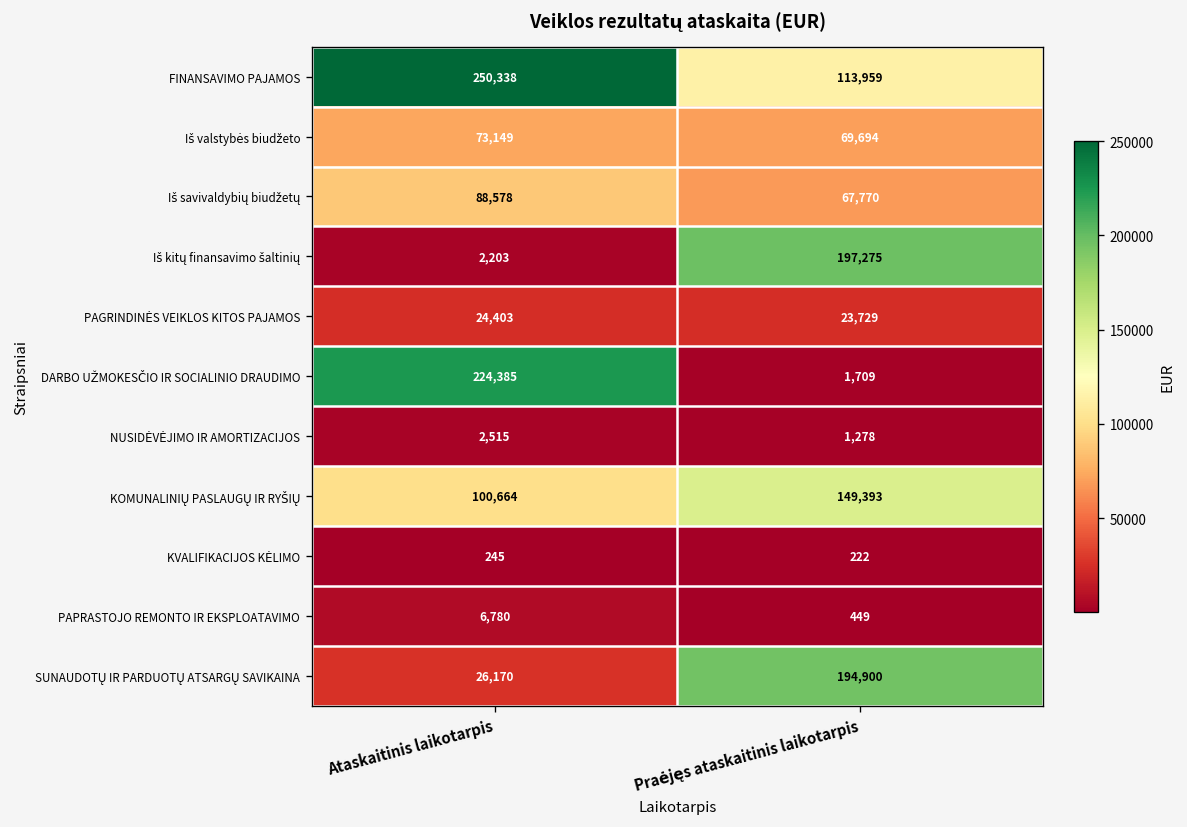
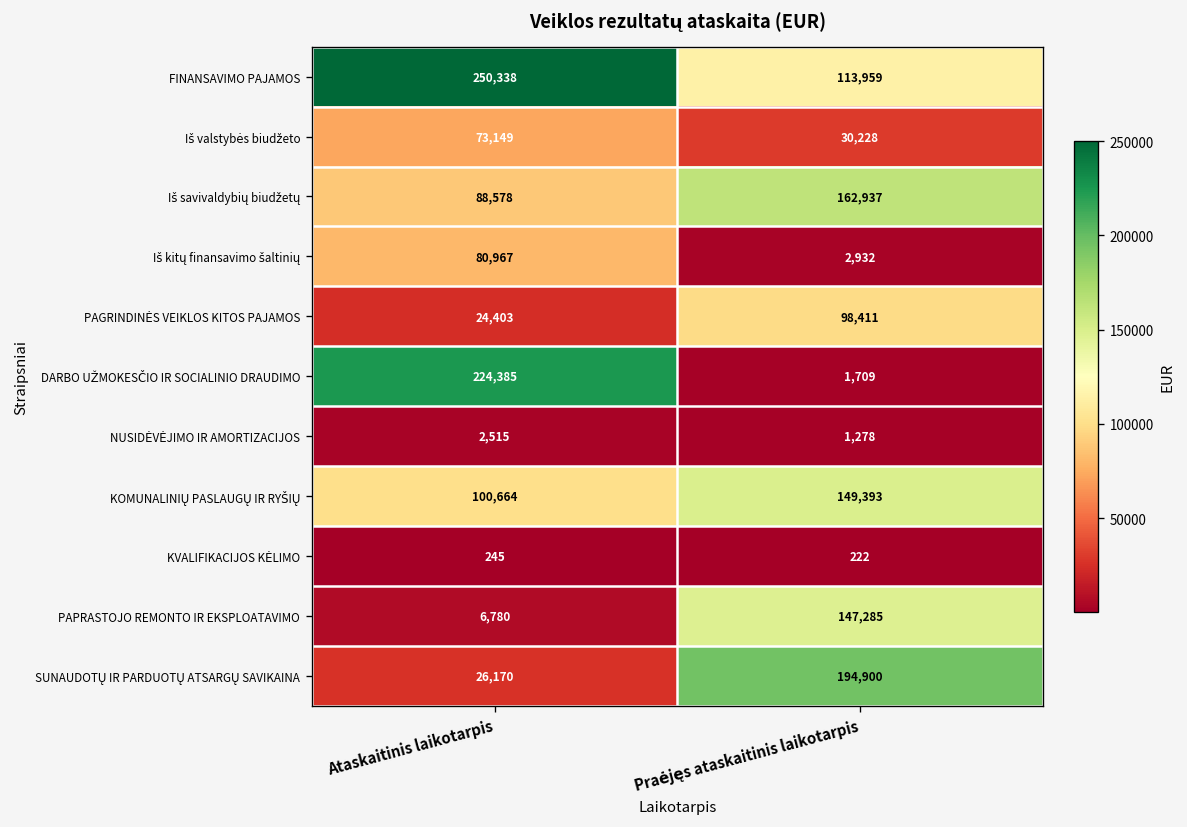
Iš valstybės biudžeto, Praėjęs ataskaitinis laikotarpis: 69,694 -> 30,228
Iš savivaldybių biudžetų, Praėjęs ataskaitinis laikotarpis: 67,770 -> 162,937
Iš kitų finansavimo šaltinių, Ataskaitinis laikotarpis: 2,203 -> 80,967
Iš kitų finansavimo šaltinių, Praėjęs ataskaitinis laikotarpis: 197,275 -> 2,932
PAGRINDINĖS VEIKLOS KITOS PAJAMOS, Praėjęs ataskaitinis laikotarpis: 23,729 -> 98,411
PAPRASTOJO REMONTO IR EKSPLOATAVIMO, Praėjęs ataskaitinis laikotarpis: 449 -> 147,285
